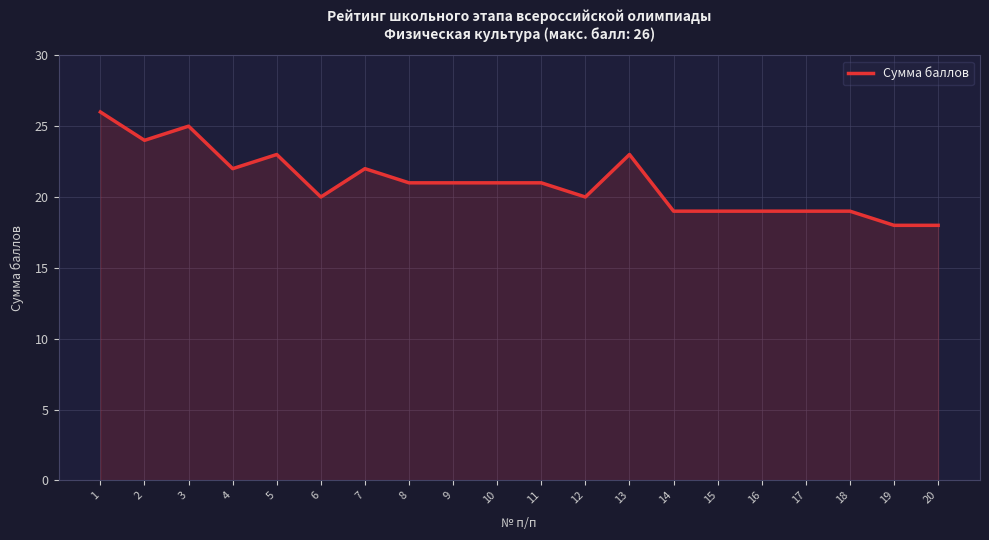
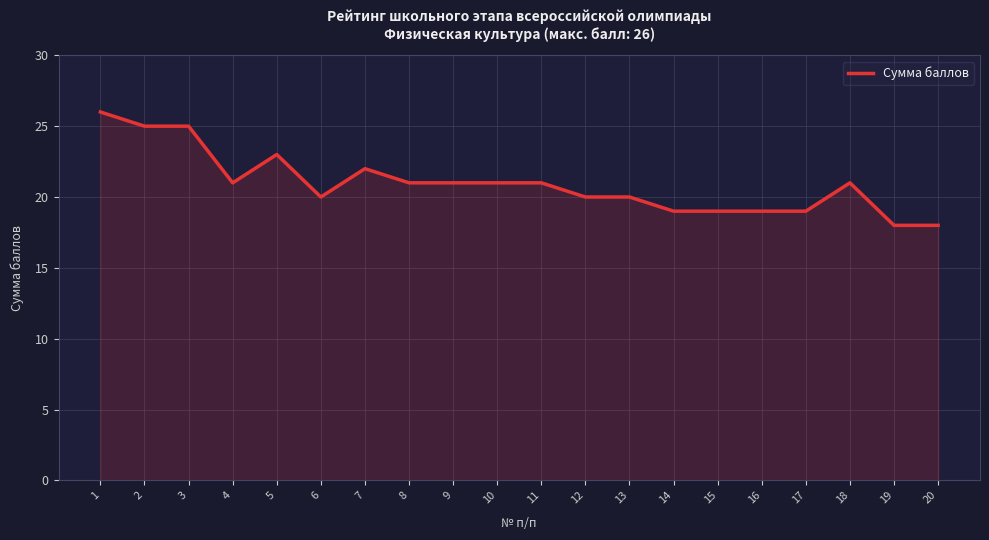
2: 24 -> 25
4: 22 -> 21
13: 23 -> 20
18: 19 -> 21
